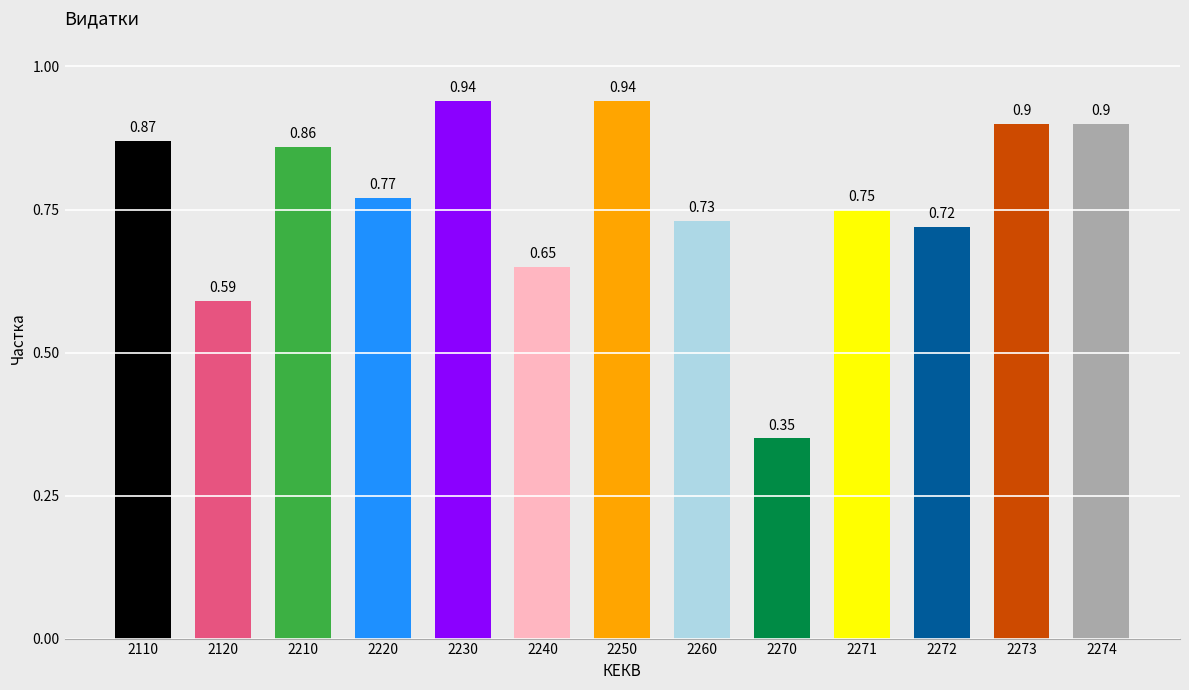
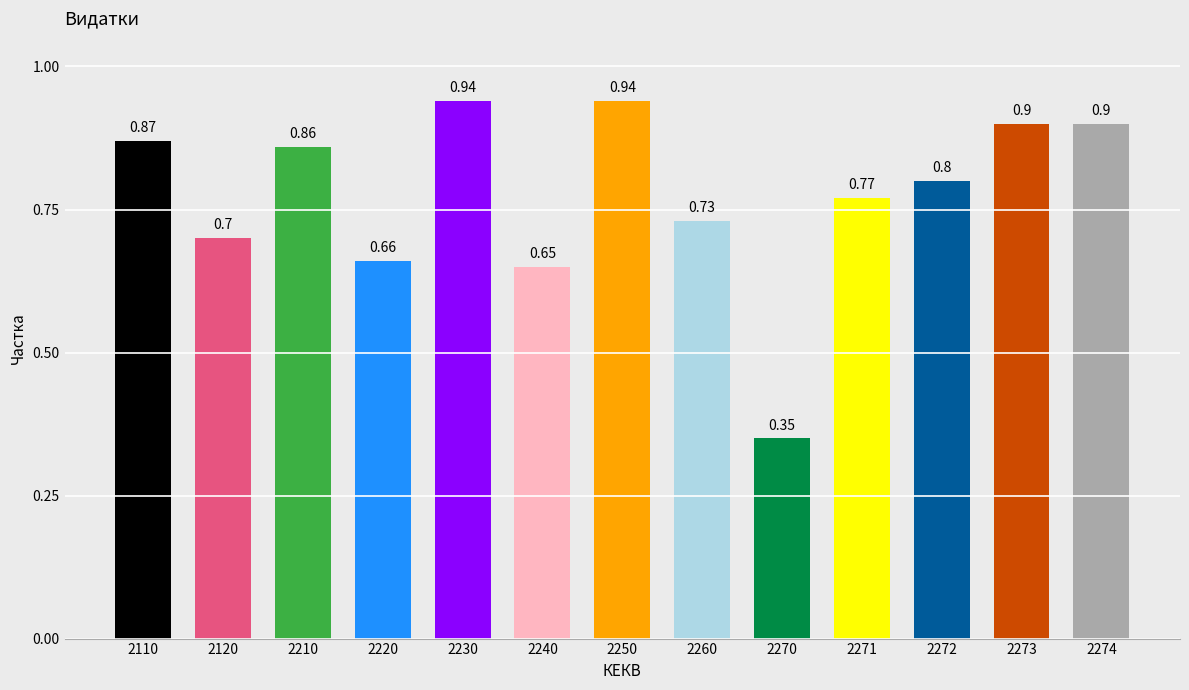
2120: 0.59 -> 0.7
2220: 0.77 -> 0.66
2271: 0.75 -> 0.77
2272: 0.72 -> 0.8
